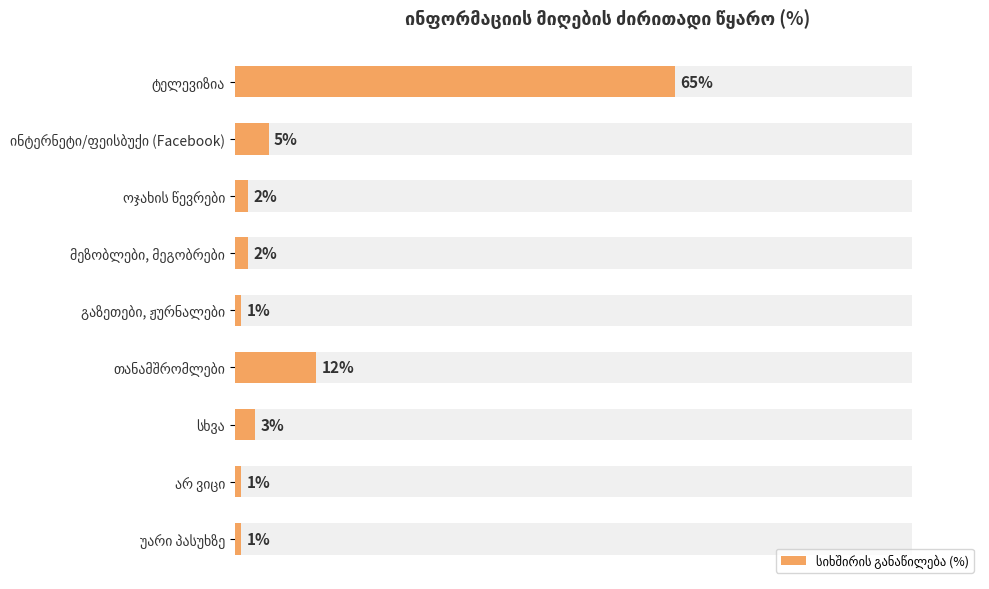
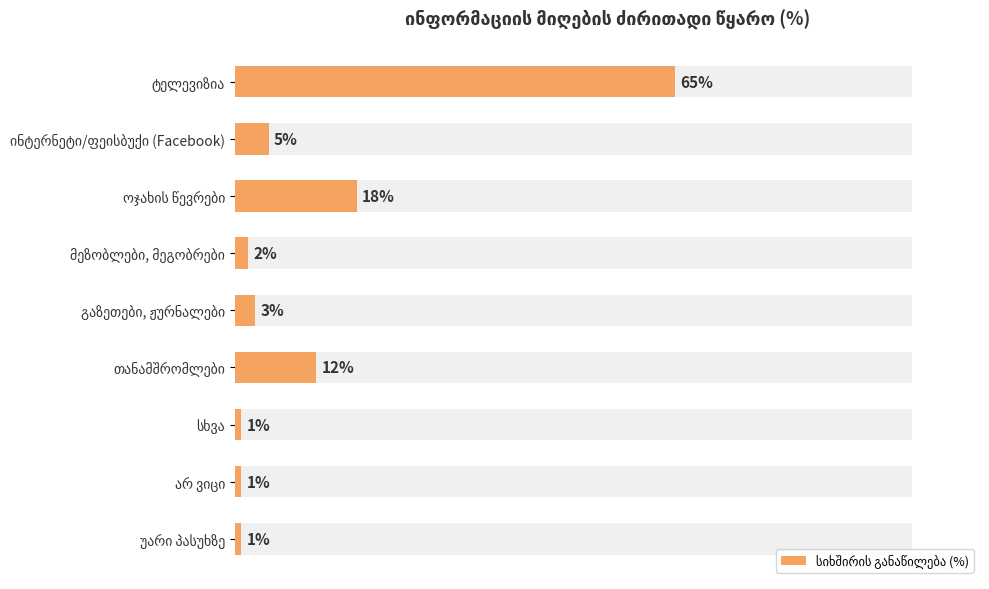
სიხშირის განაწილება (%), ოჯახის წევრები: 2% -> 18%
სიხშირის განაწილება (%), გაზეთები, ჟურნალები: 1% -> 3%
სიხშირის განაწილება (%), სხვა: 3% -> 1%
